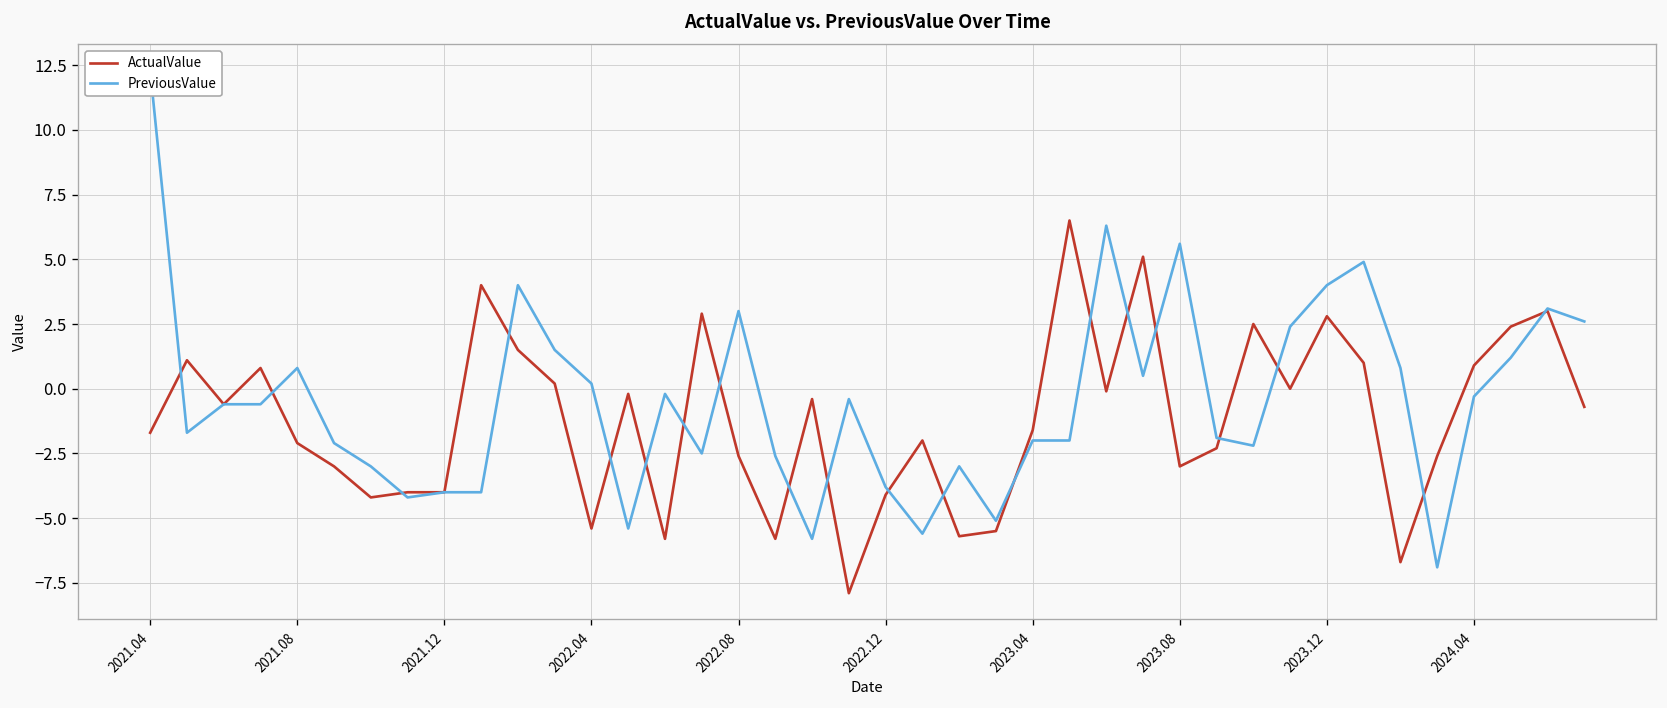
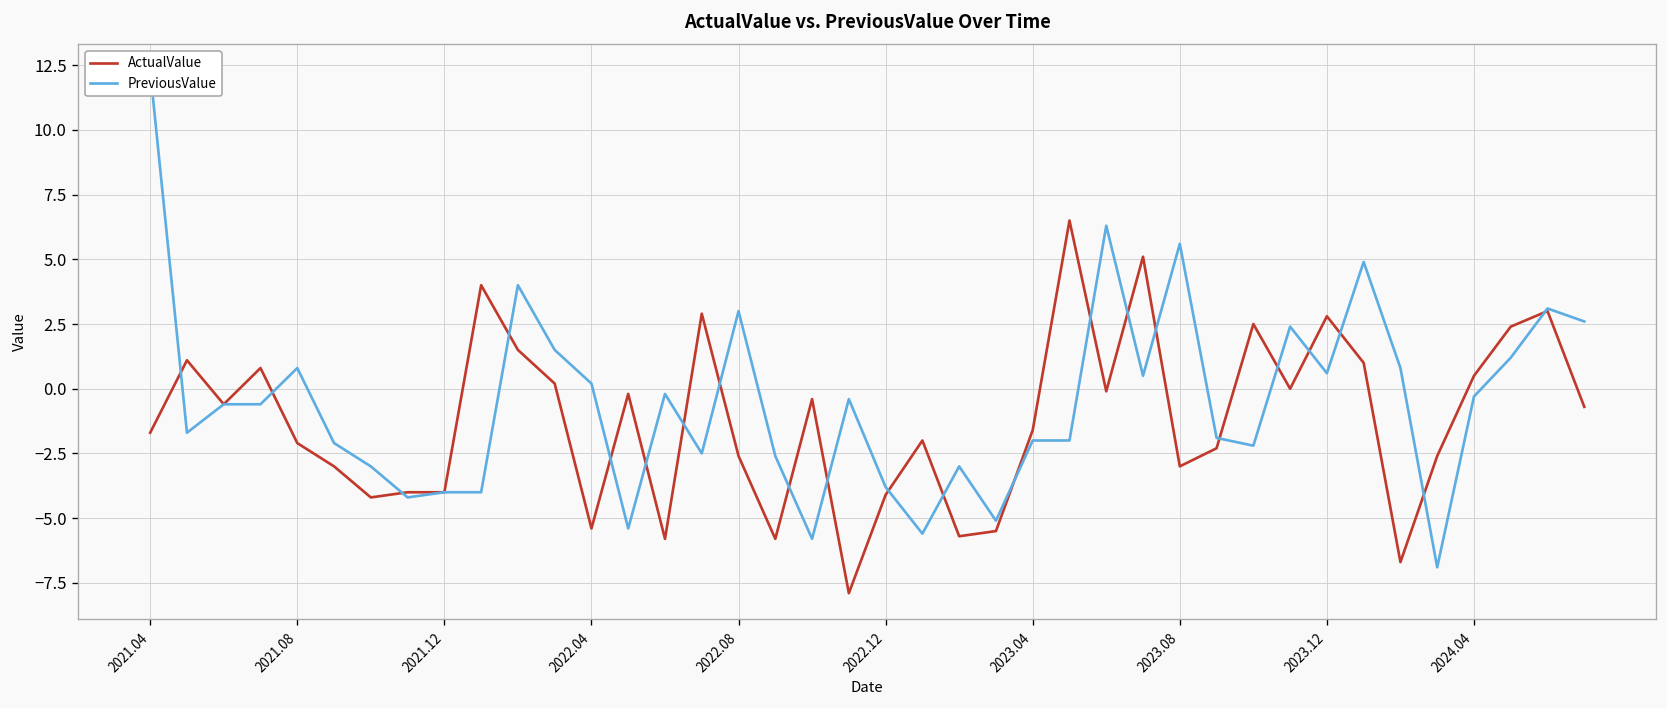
PreviousValue, 2023.12: 4.0 -> 0.6
ActualValue, 2024.04: 0.9 -> 0.5
